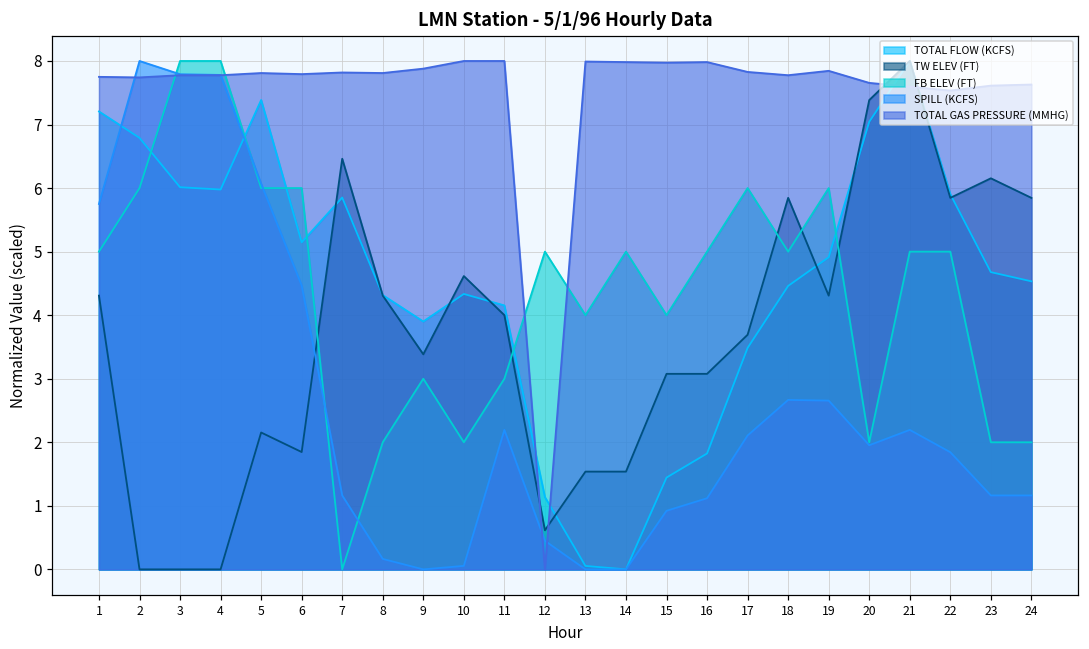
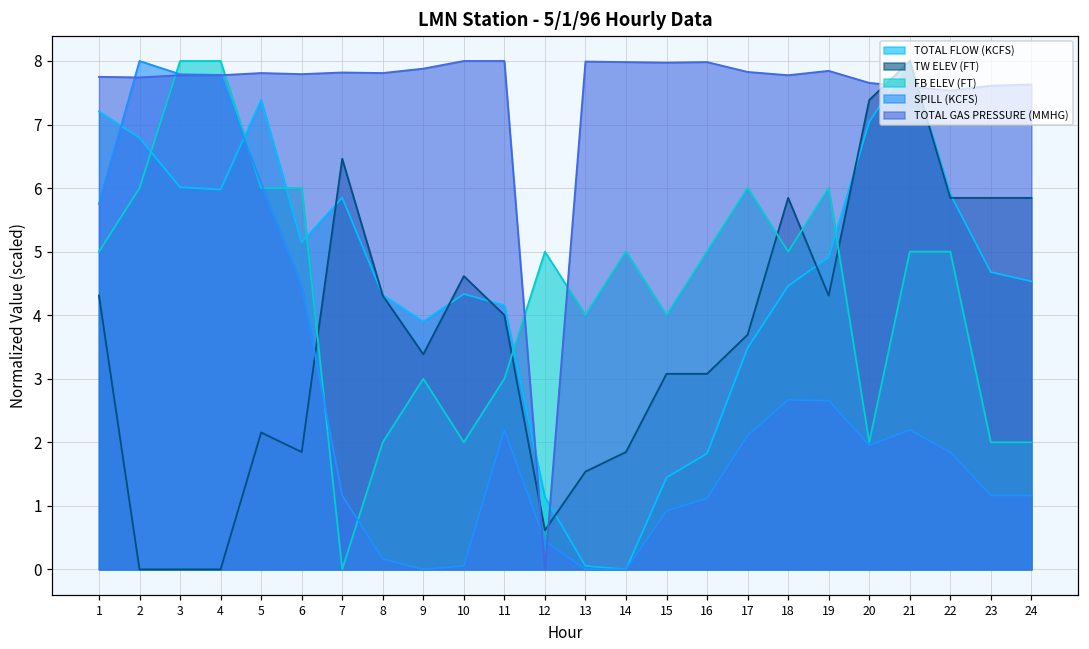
TW ELEV (FT), 14: 1.5 -> 1.8
TW ELEV (FT), 23: 6.2 -> 5.8
